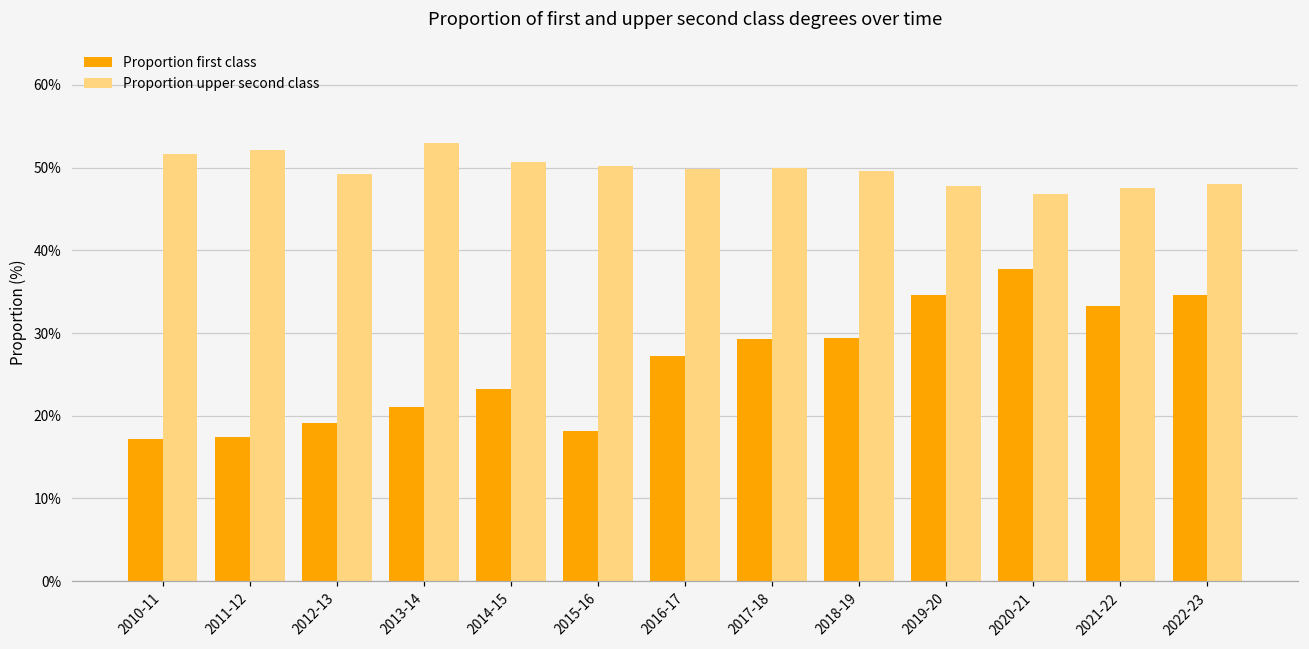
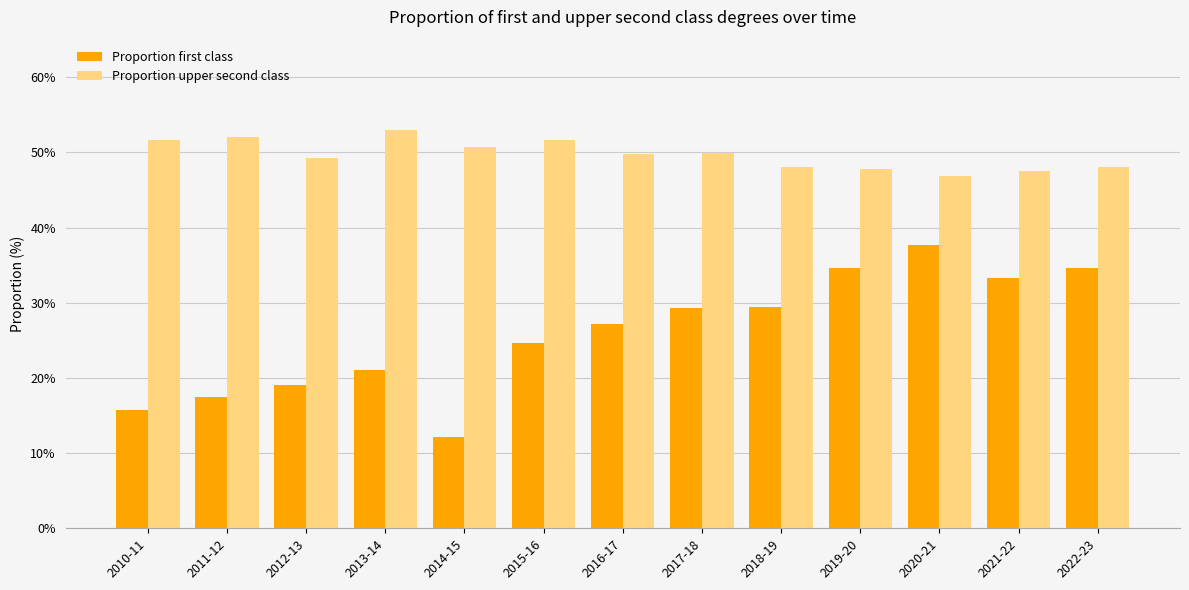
Proportion first class, 2010-11: 17% -> 16%
Proportion first class, 2014-15: 23% -> 12%
Proportion first class, 2015-16: 18% -> 25%
Proportion upper second class, 2015-16: 50% -> 52%
Proportion upper second class, 2018-19: 50% -> 48%
